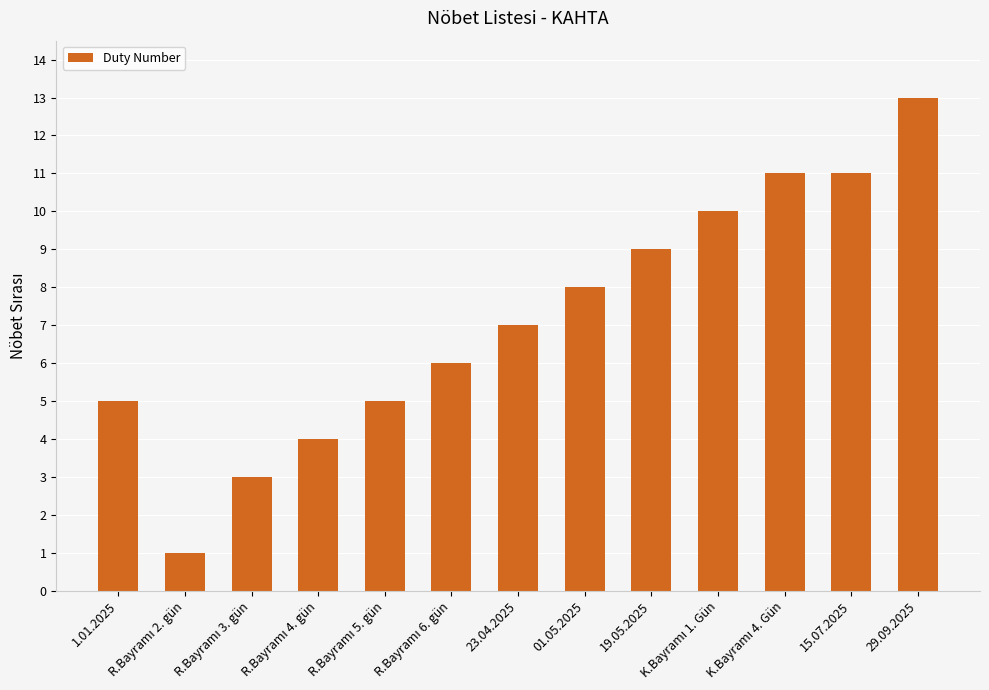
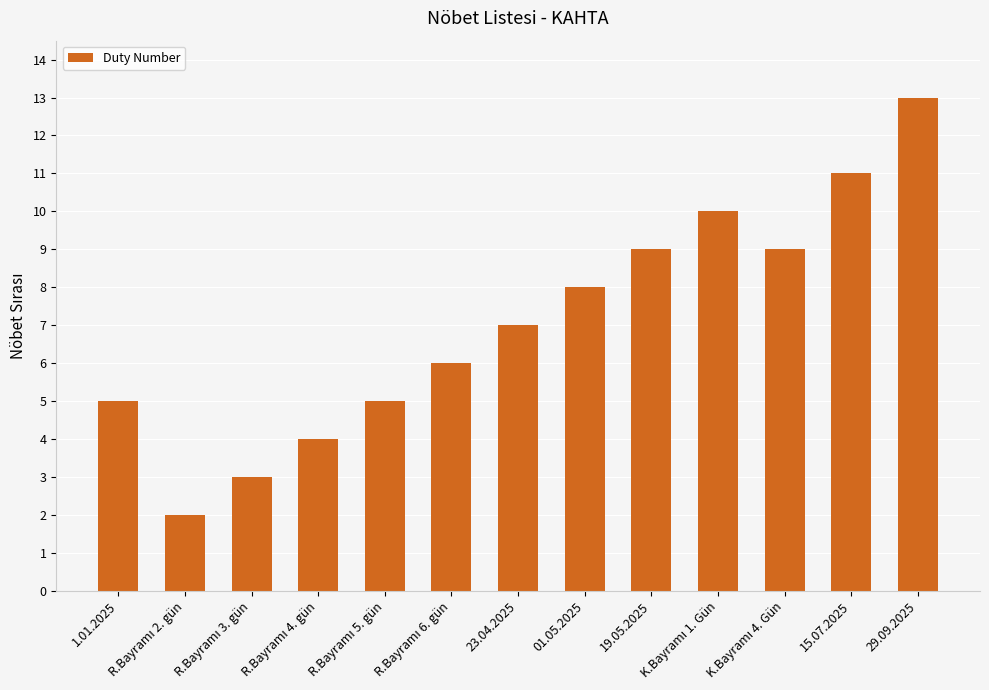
R.Bayramı 2. gün: 1 -> 2
K.Bayramı 4. Gün: 11 -> 9
